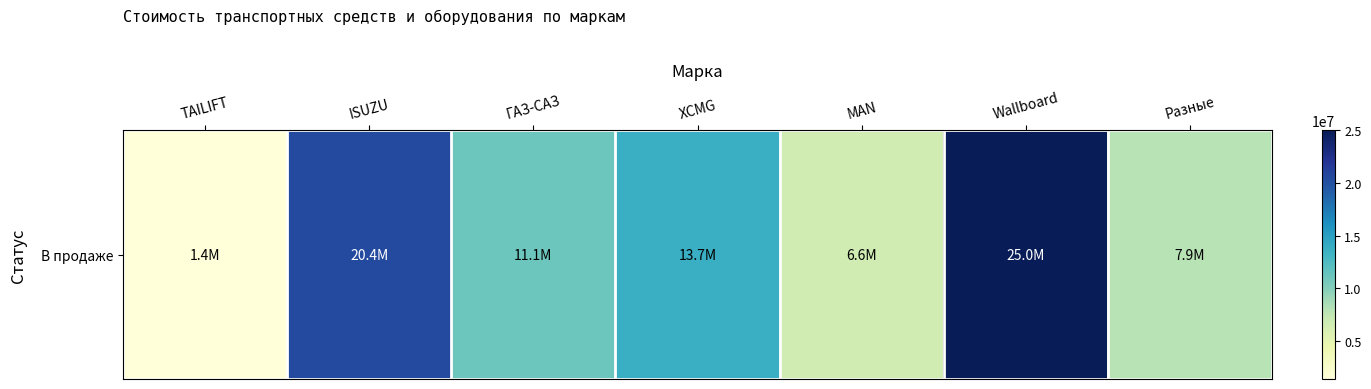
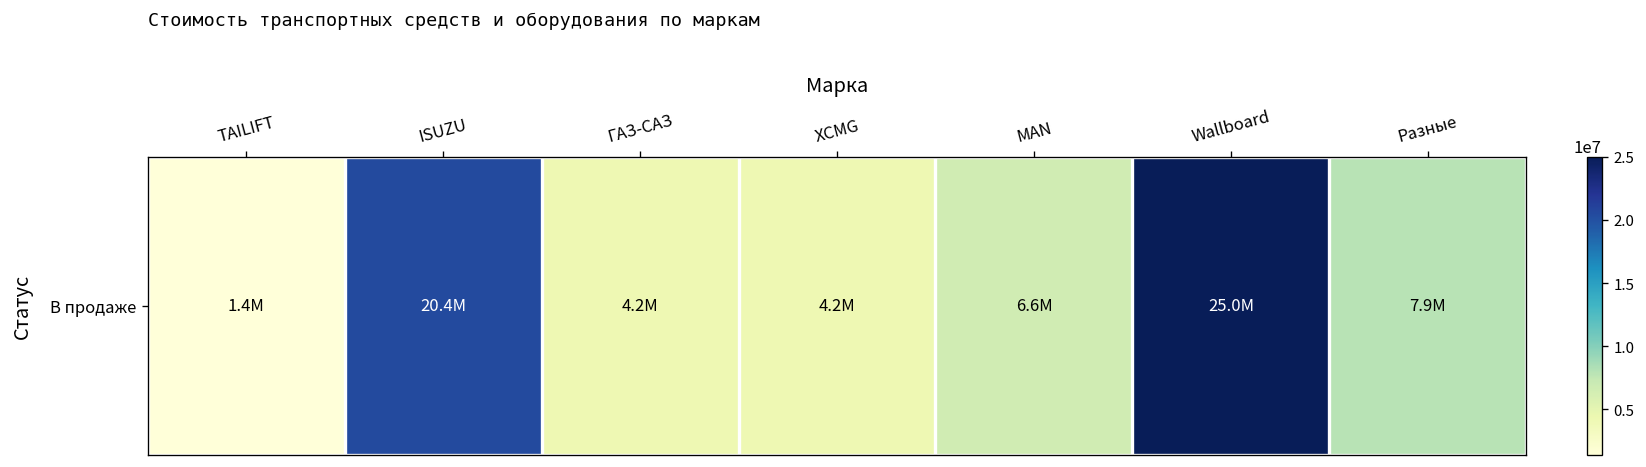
В продаже, ГАЗ-САЗ: 11.1M -> 4.2M
В продаже, XCMG: 13.7M -> 4.2M
